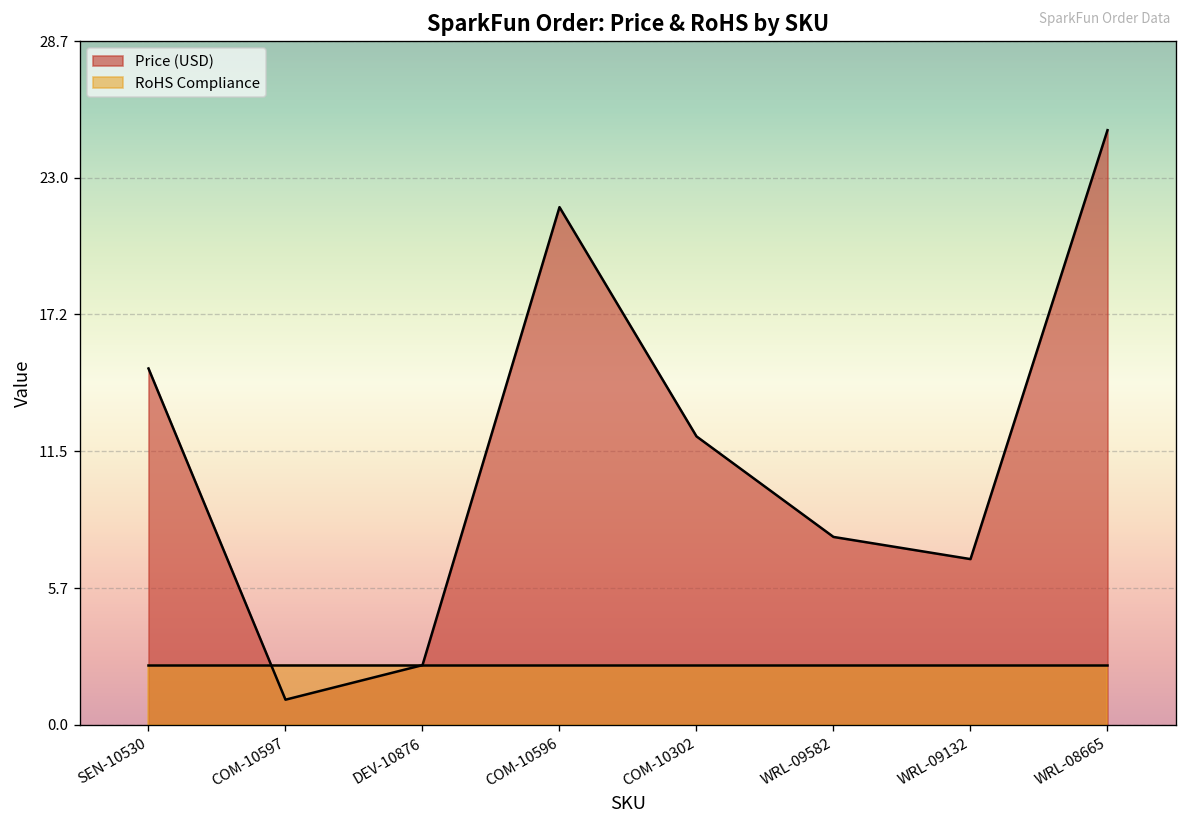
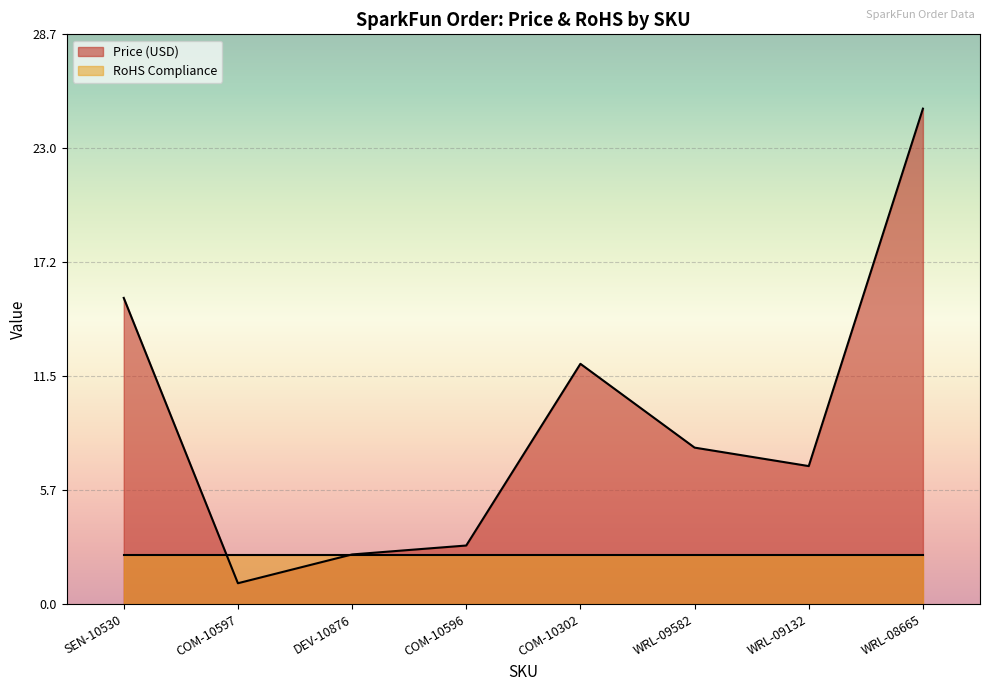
Price (USD), SEN-10530: 15.0 -> 15.4
Price (USD), COM-10596: 21.7 -> 3.0
